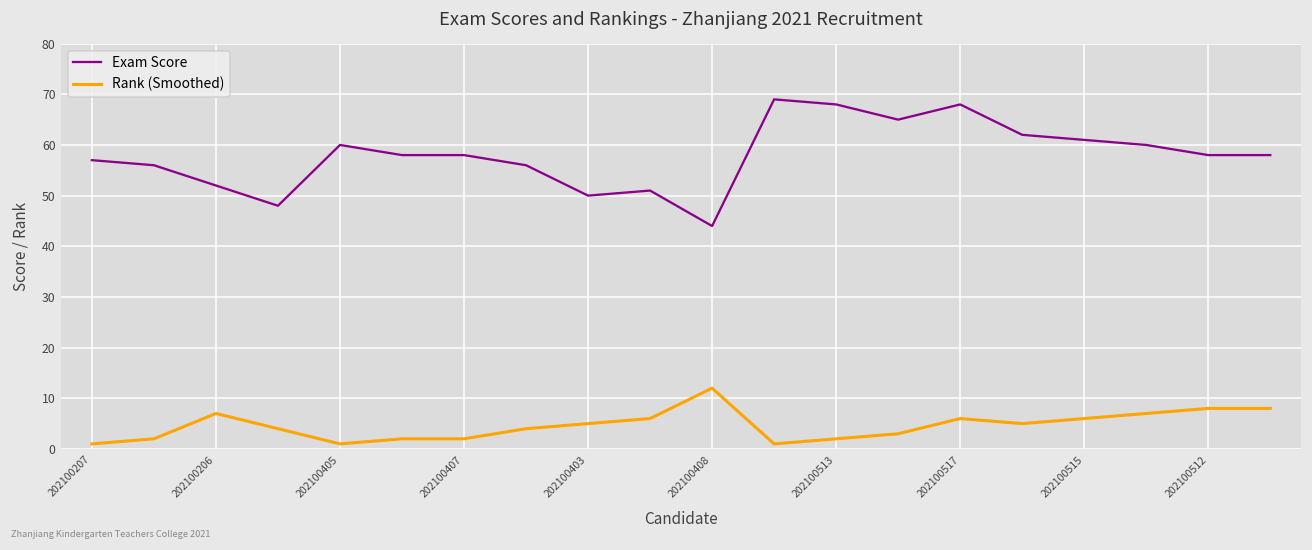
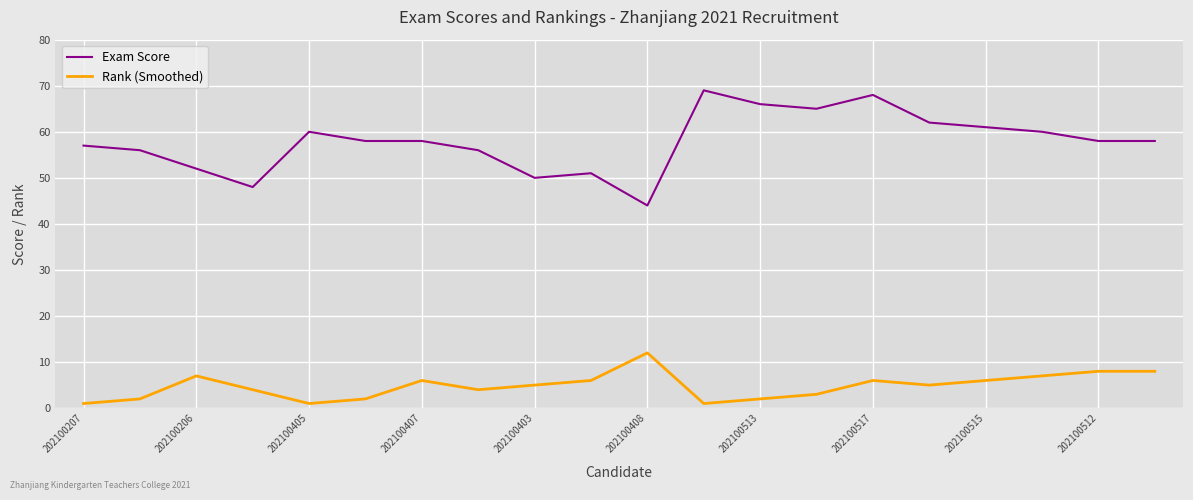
Rank (Smoothed), 202100407: 2 -> 6
Exam Score, 202100513: 68 -> 66
